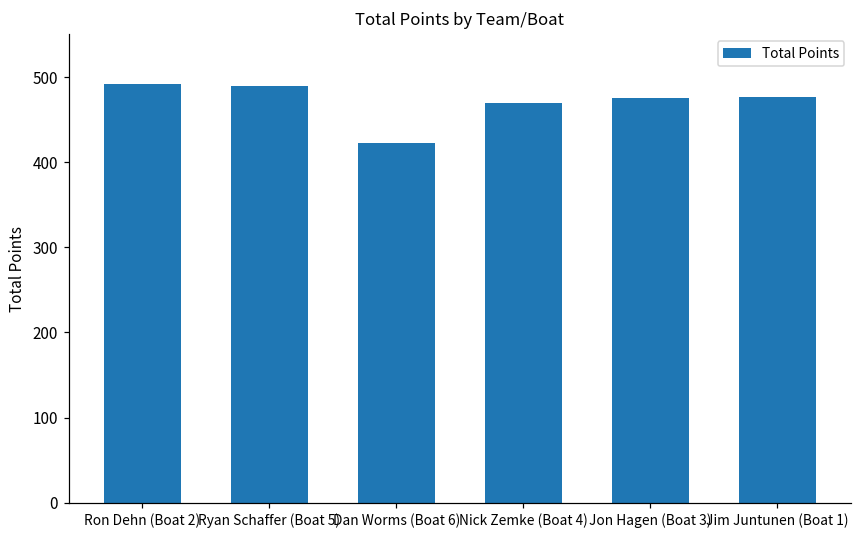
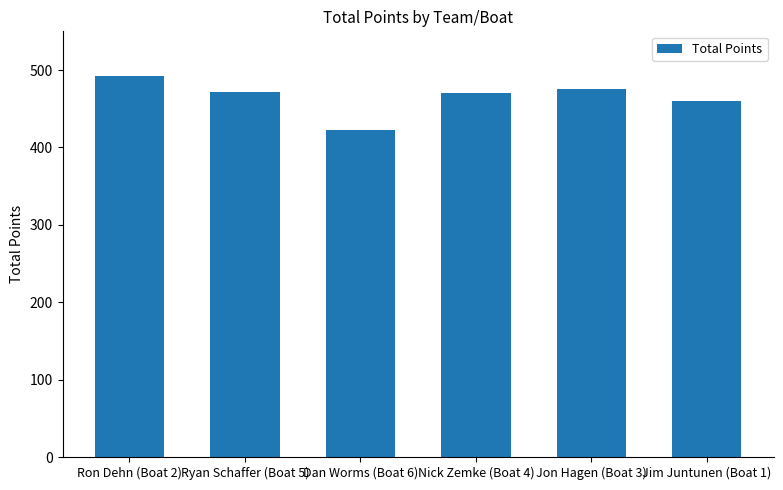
Ryan Schaffer (Boat 5): 490 -> 470
Jim Juntunen (Boat 1): 480 -> 460
